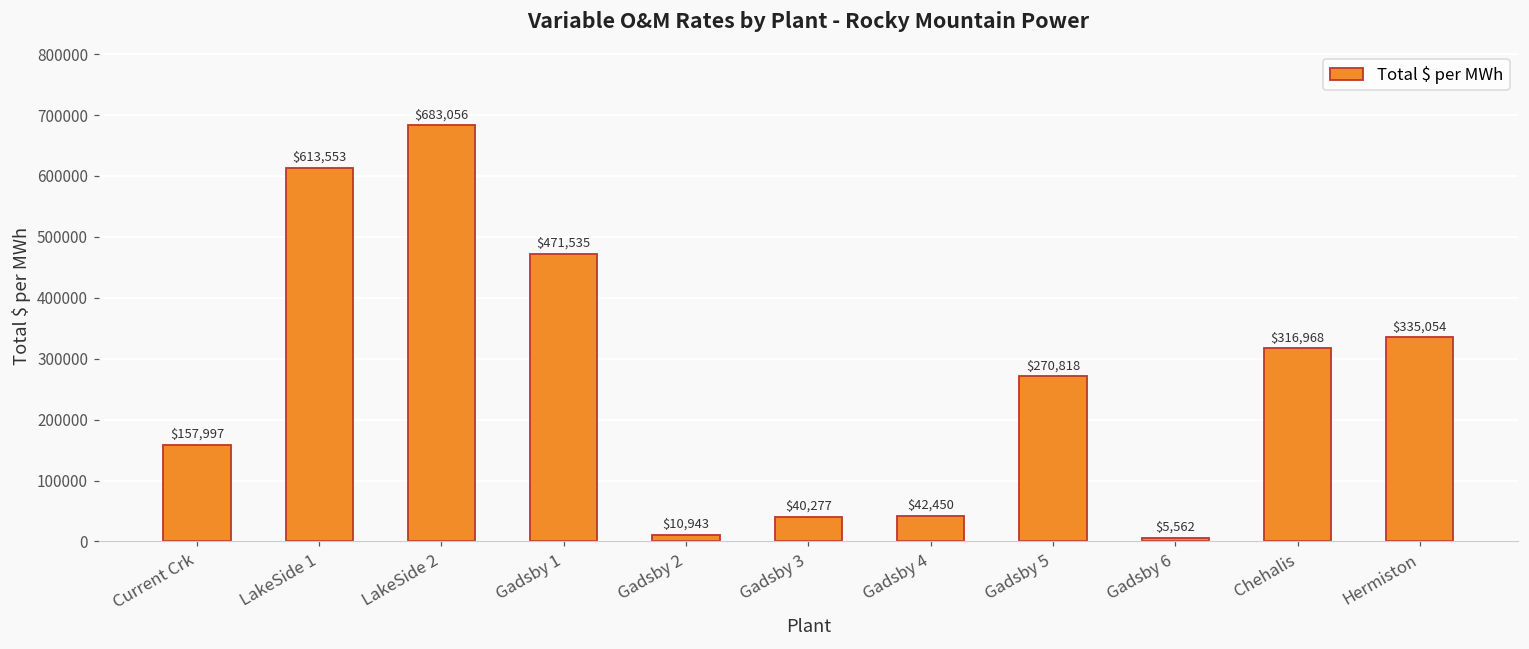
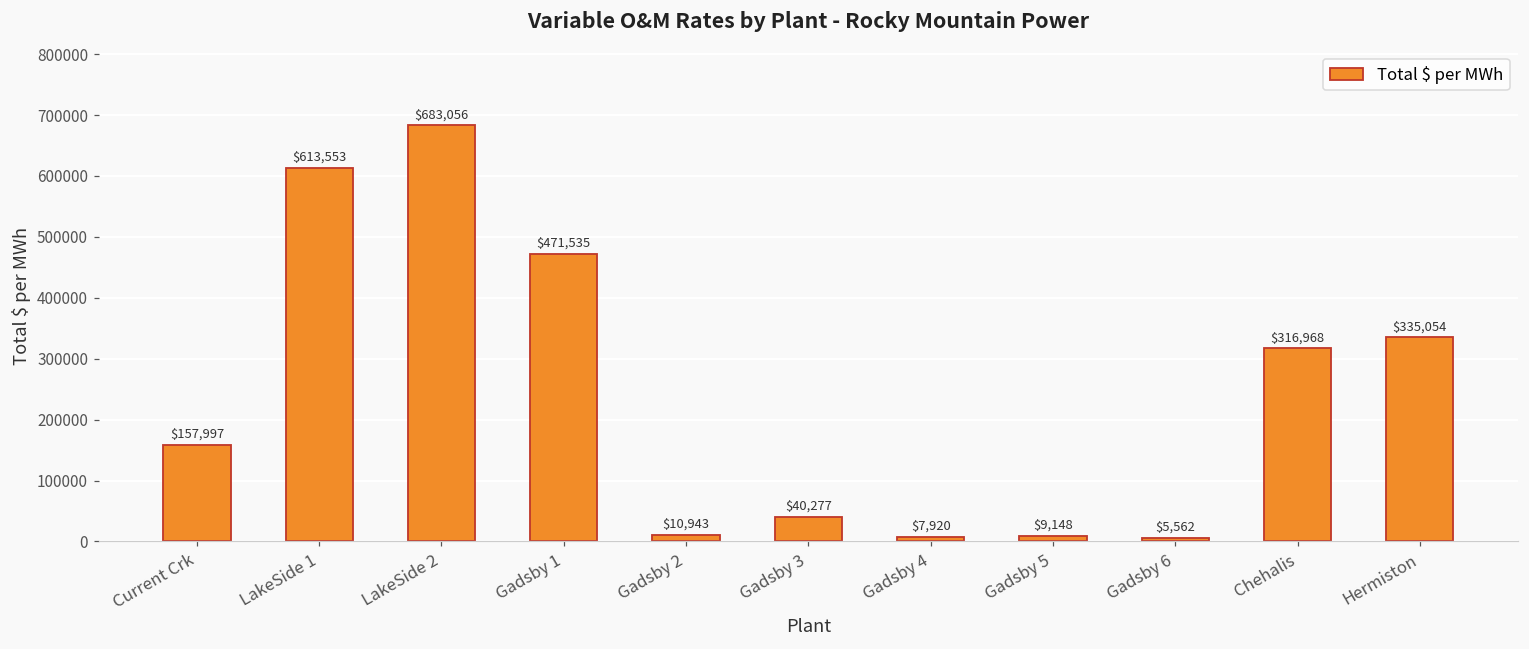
Gadsby 4: $42,450 -> $7,920
Gadsby 5: $270,818 -> $9,148
